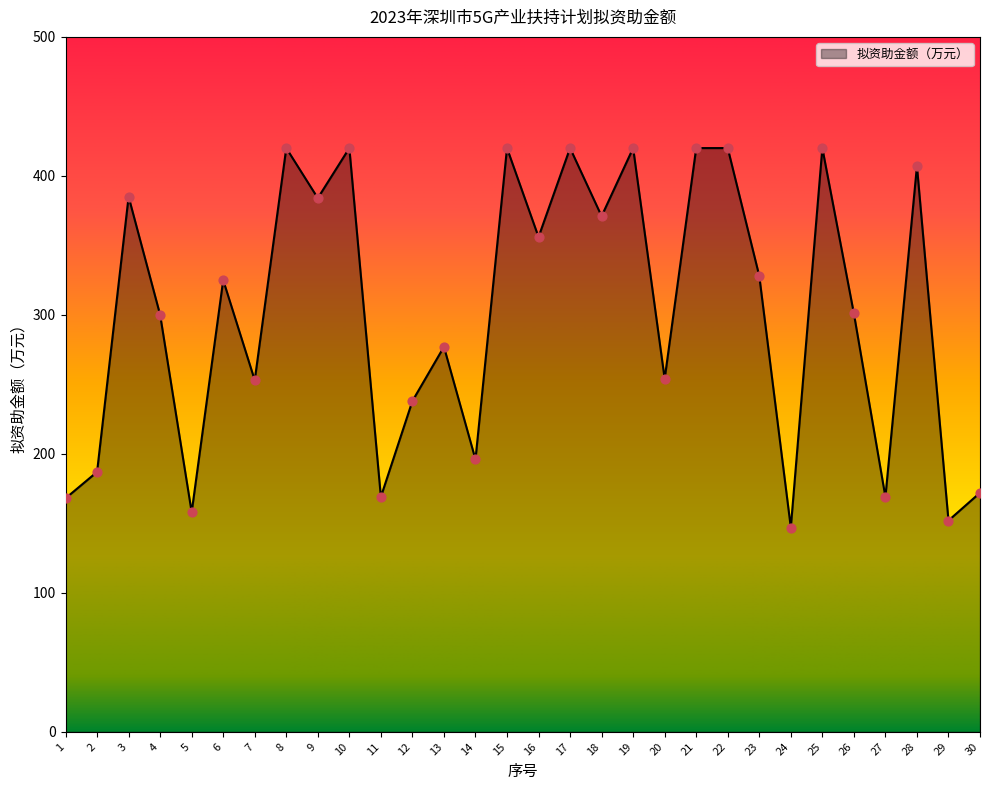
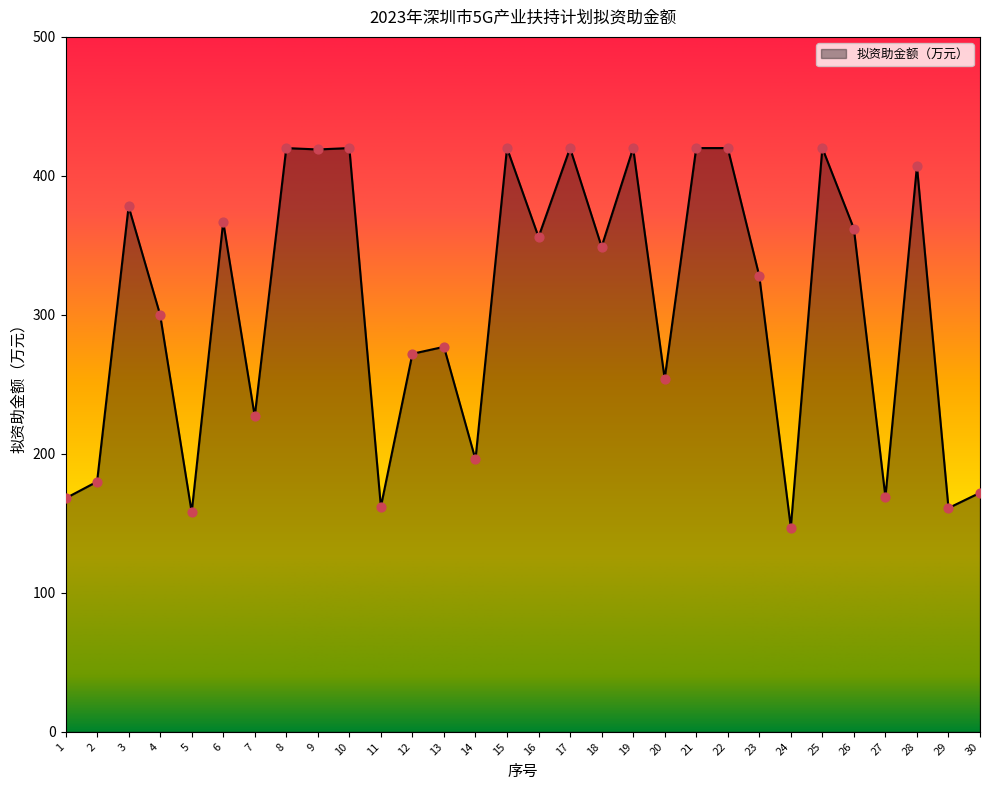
2: 187 -> 180
3: 385 -> 378
6: 325 -> 367
7: 253 -> 227
9: 384 -> 419
11: 169 -> 162
12: 238 -> 272
18: 371 -> 349
26: 301 -> 362
29: 152 -> 161
